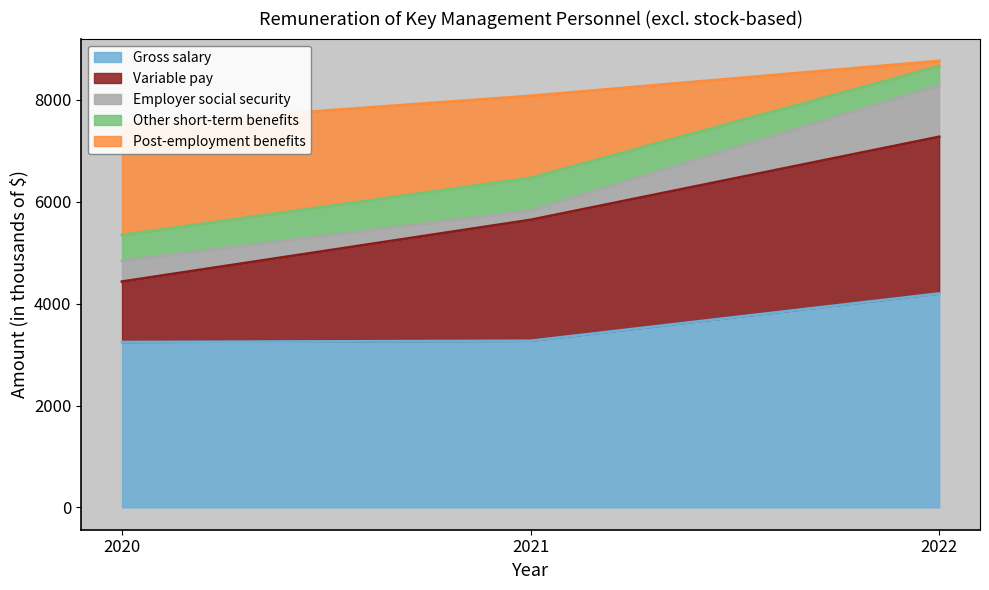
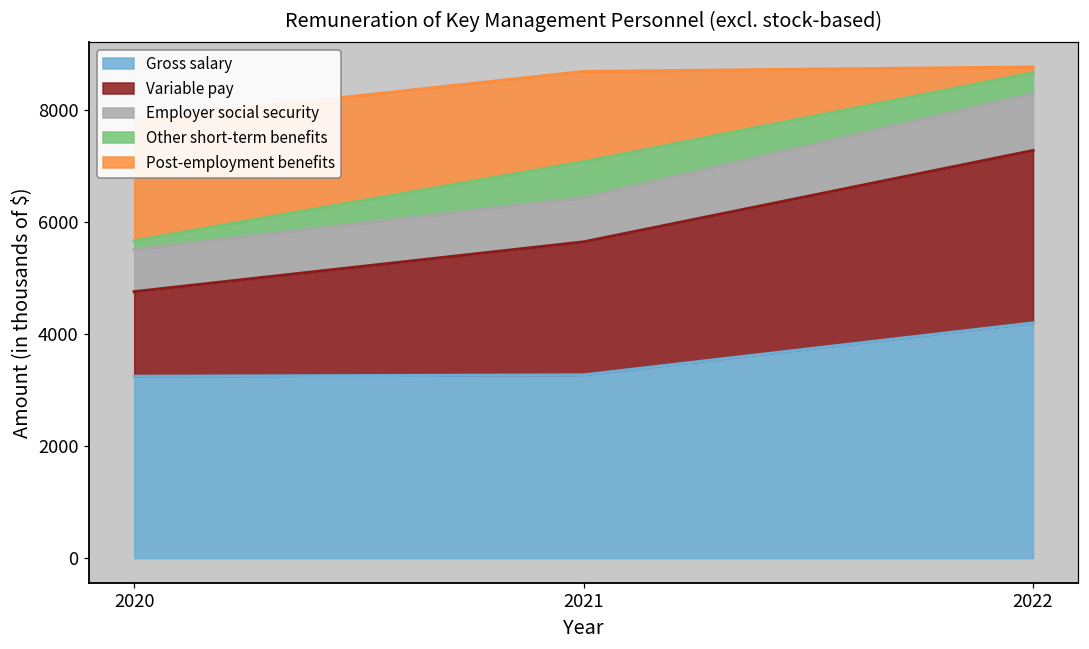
Variable pay, 2020: 1200 -> 1500
Employer social security, 2020: 400 -> 800
Other short-term benefits, 2020: 500 -> 200
Employer social security, 2021: 200 -> 800
